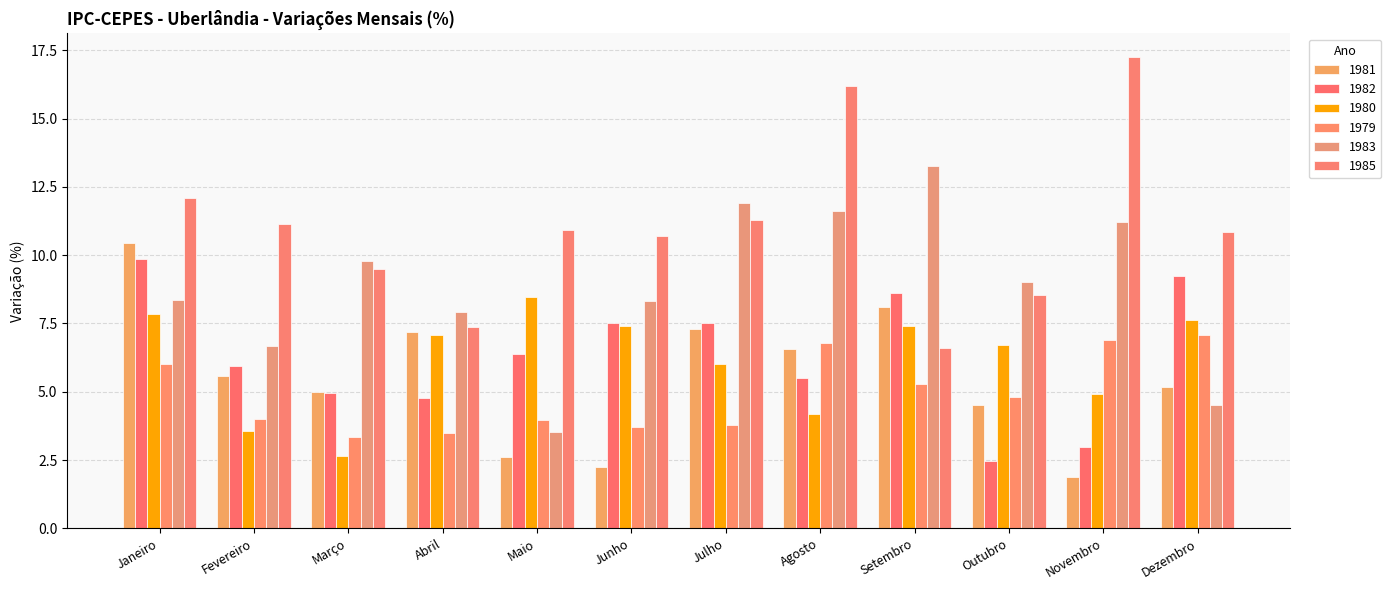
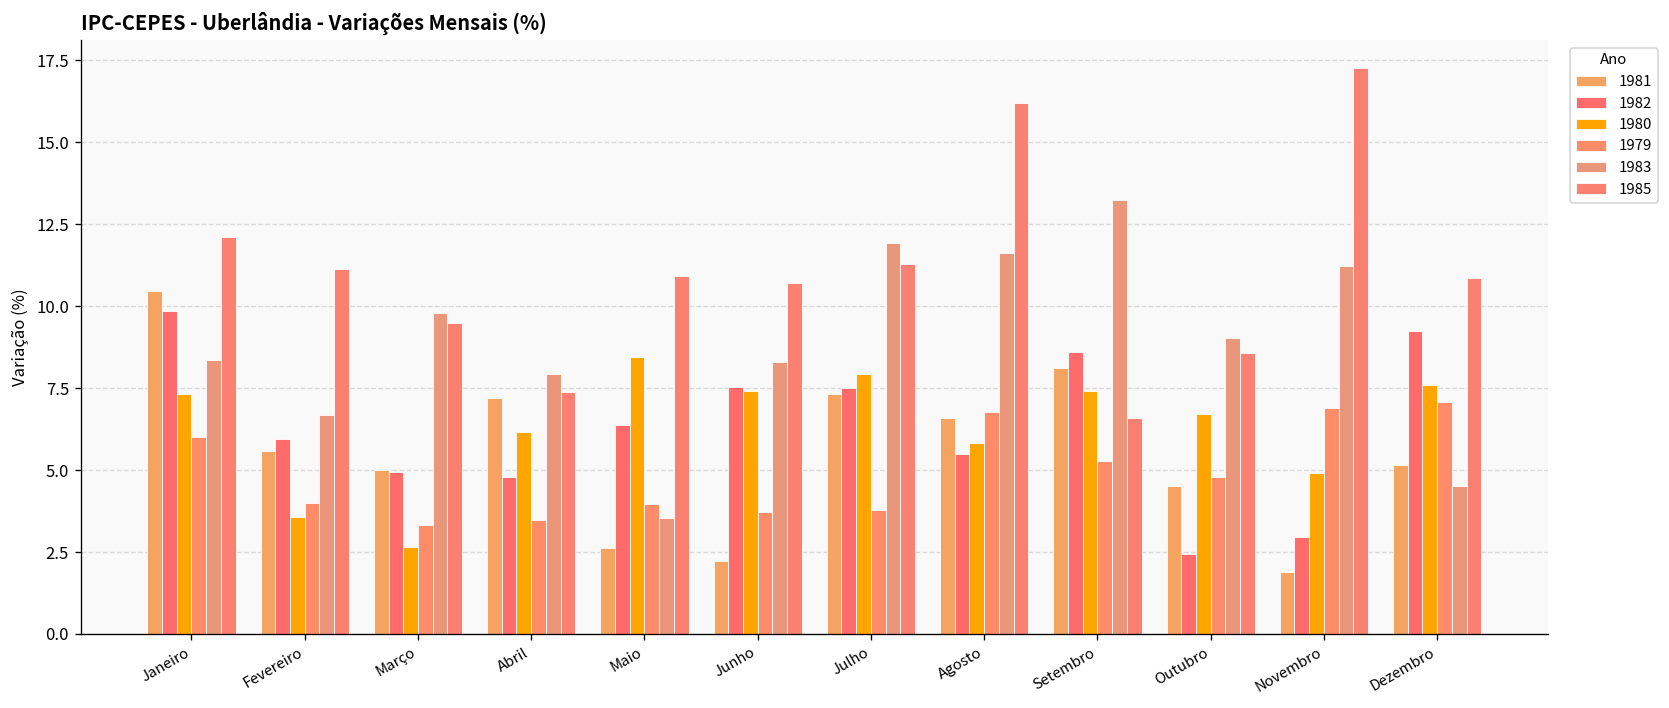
1980, Janeiro: 7.8 -> 7.3
1980, Abril: 7.1 -> 6.2
1980, Julho: 6.0 -> 7.9
1980, Agosto: 4.2 -> 5.8
